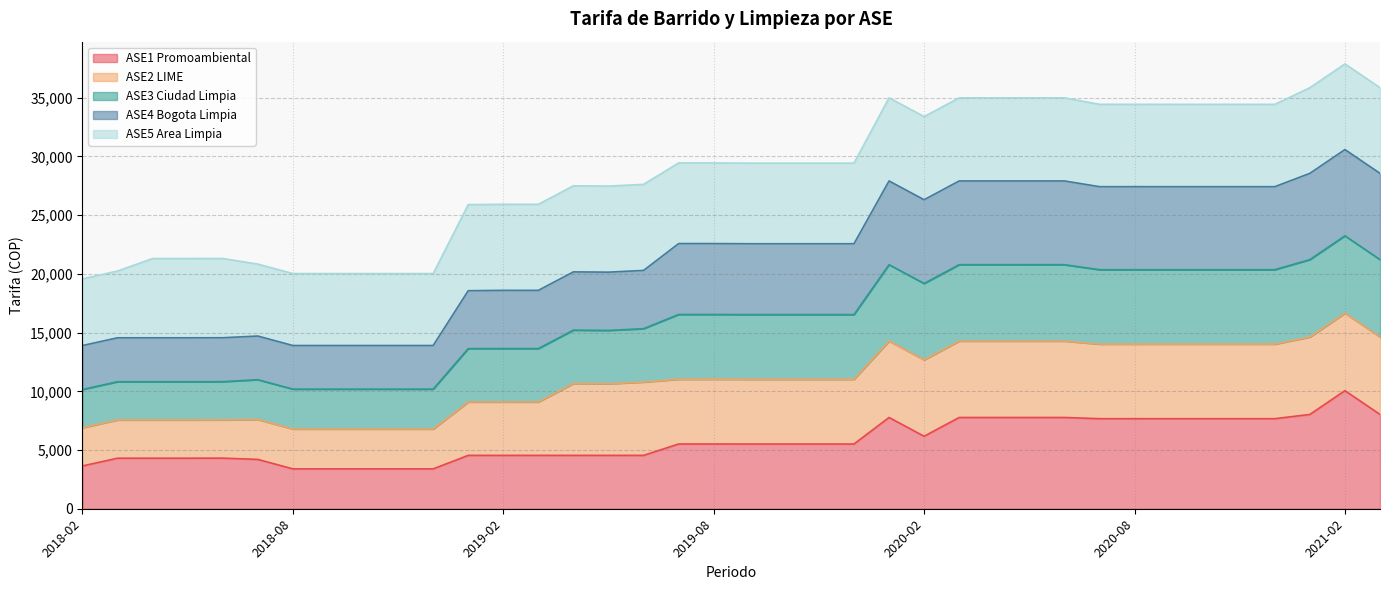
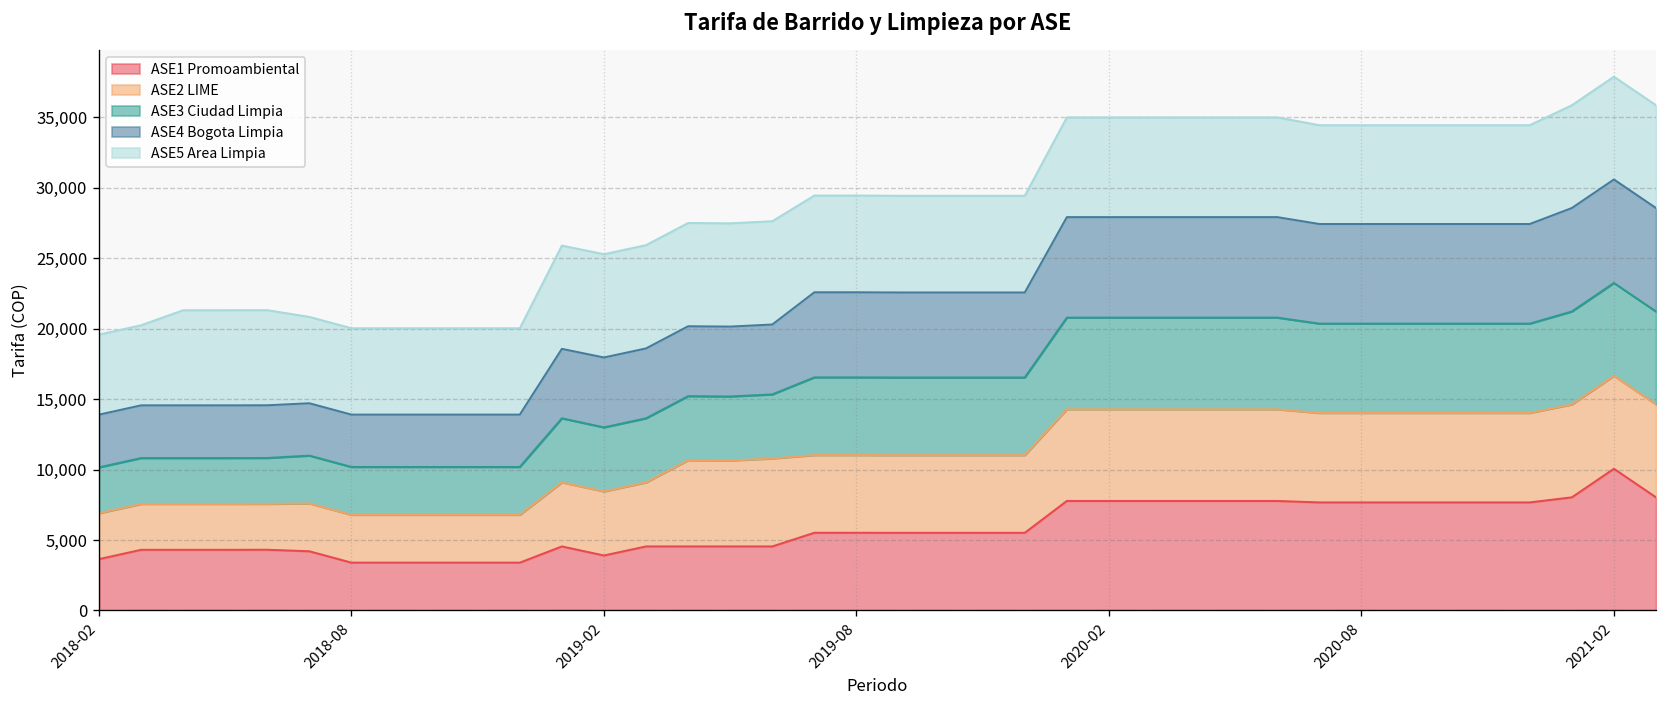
ASE1 Promoambiental, 2019-02: 4,500 -> 3,900
ASE1 Promoambiental, 2020-02: 6,200 -> 7,800
